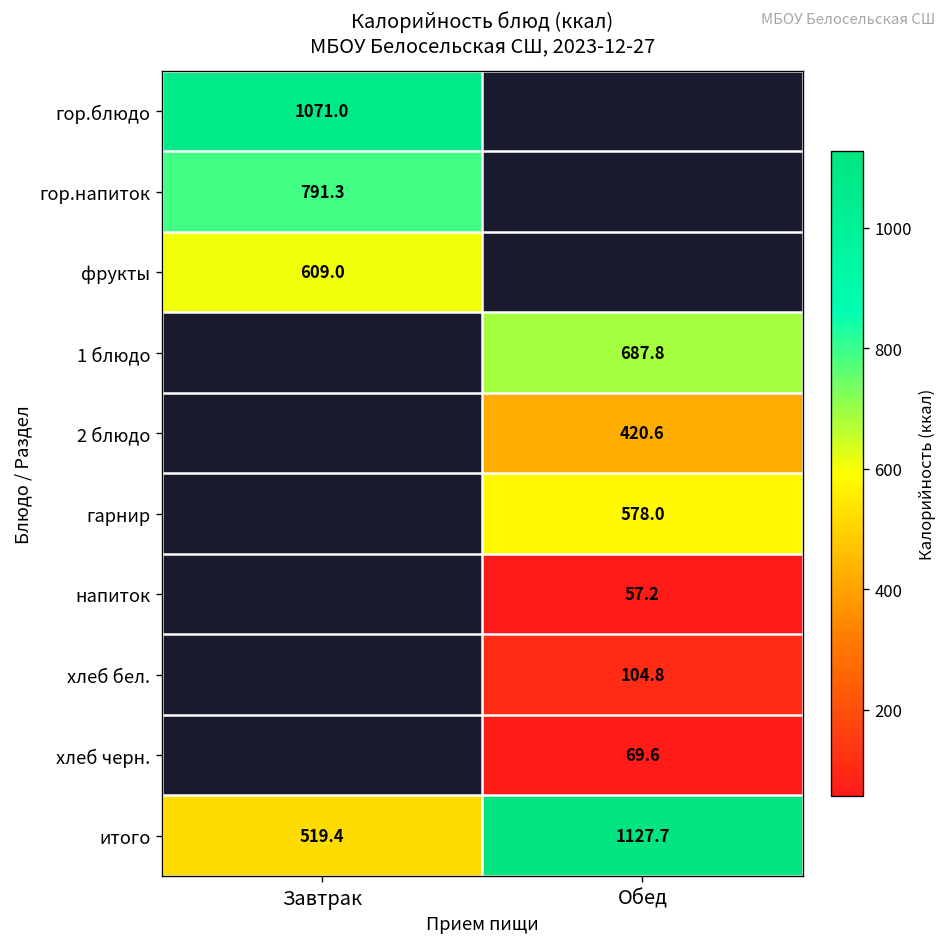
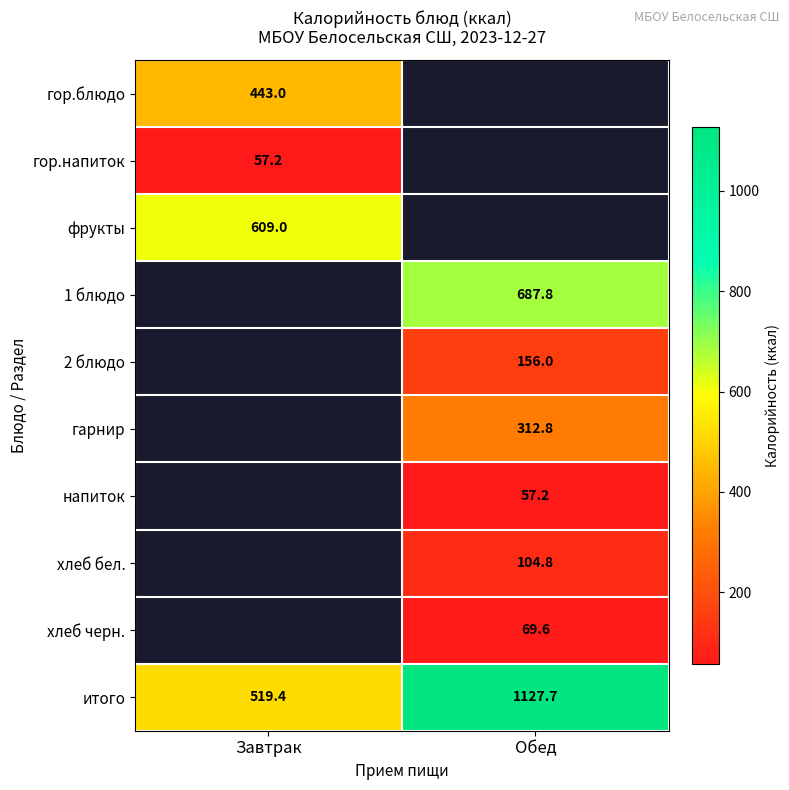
гор.блюдо, Завтрак: 1071.0 -> 443.0
гор.напиток, Завтрак: 791.3 -> 57.2
2 блюдо, Обед: 420.6 -> 156.0
гарнир, Обед: 578.0 -> 312.8
